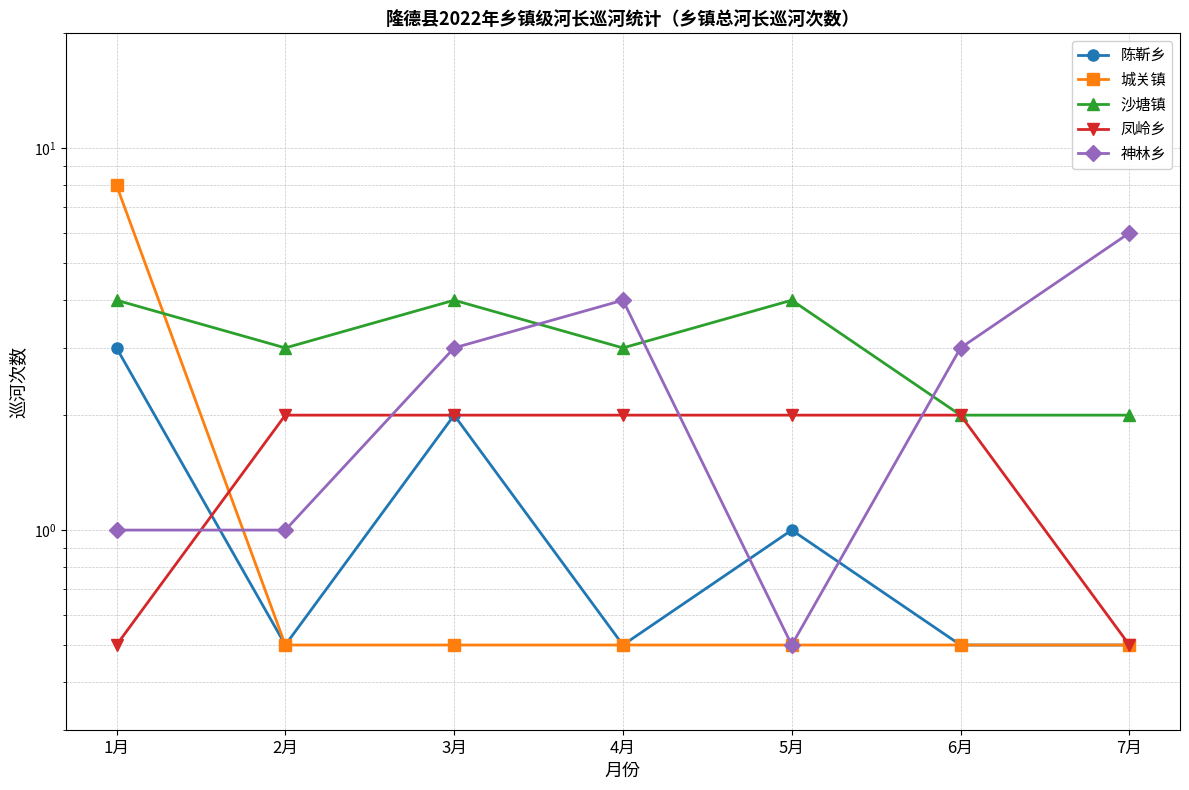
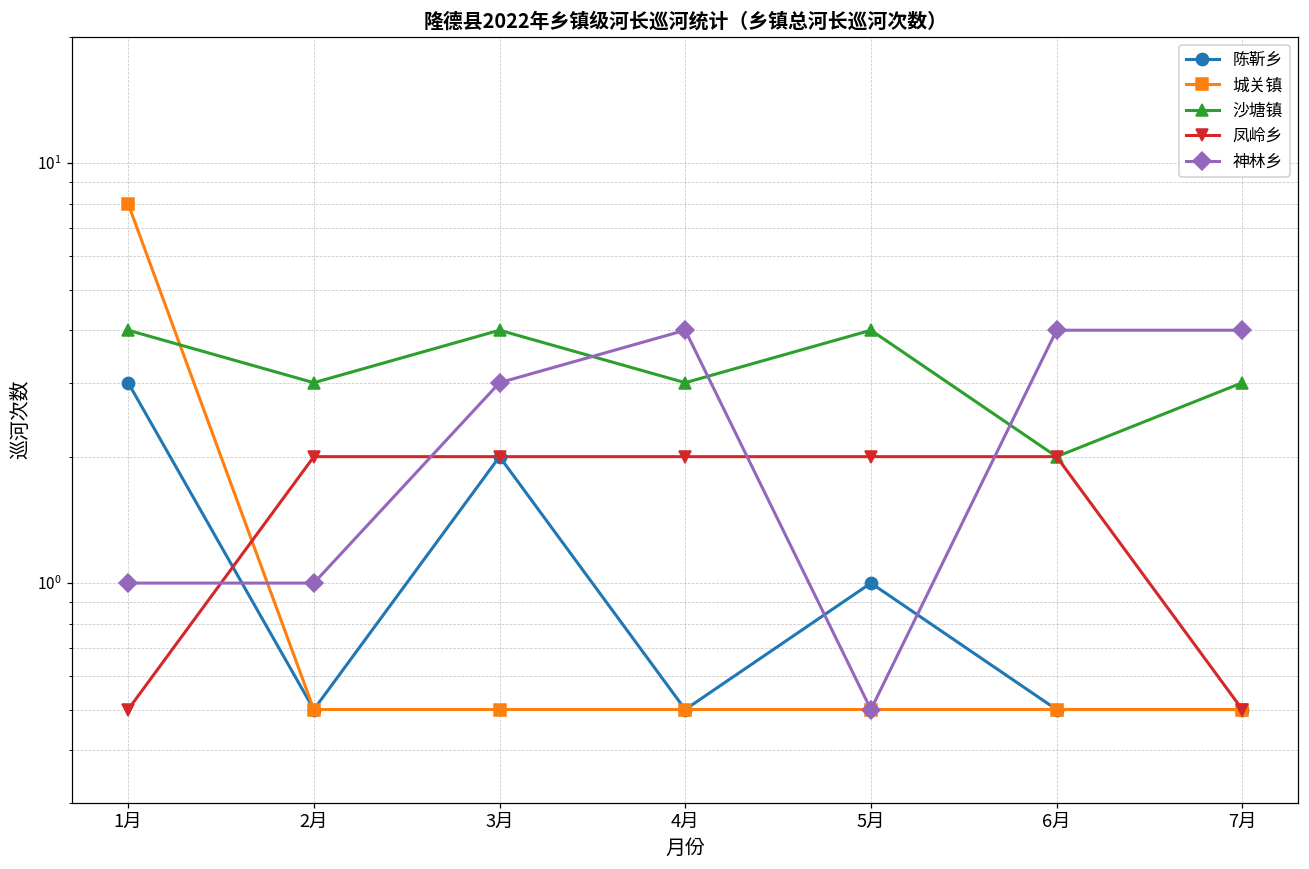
神林乡, 6月: 3 -> 4
沙塘镇, 7月: 2 -> 3
神林乡, 7月: 6 -> 4
